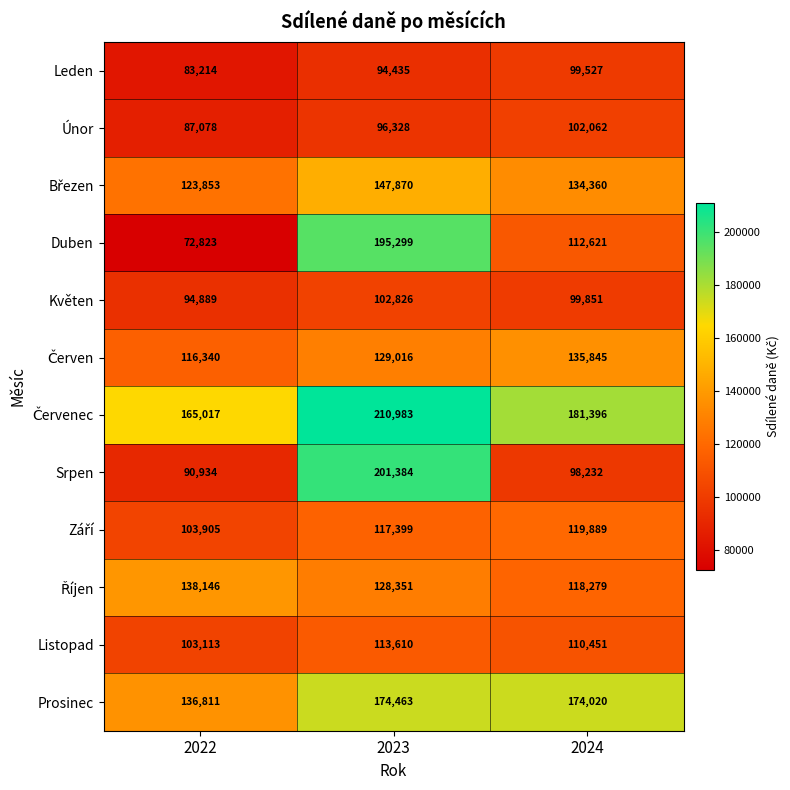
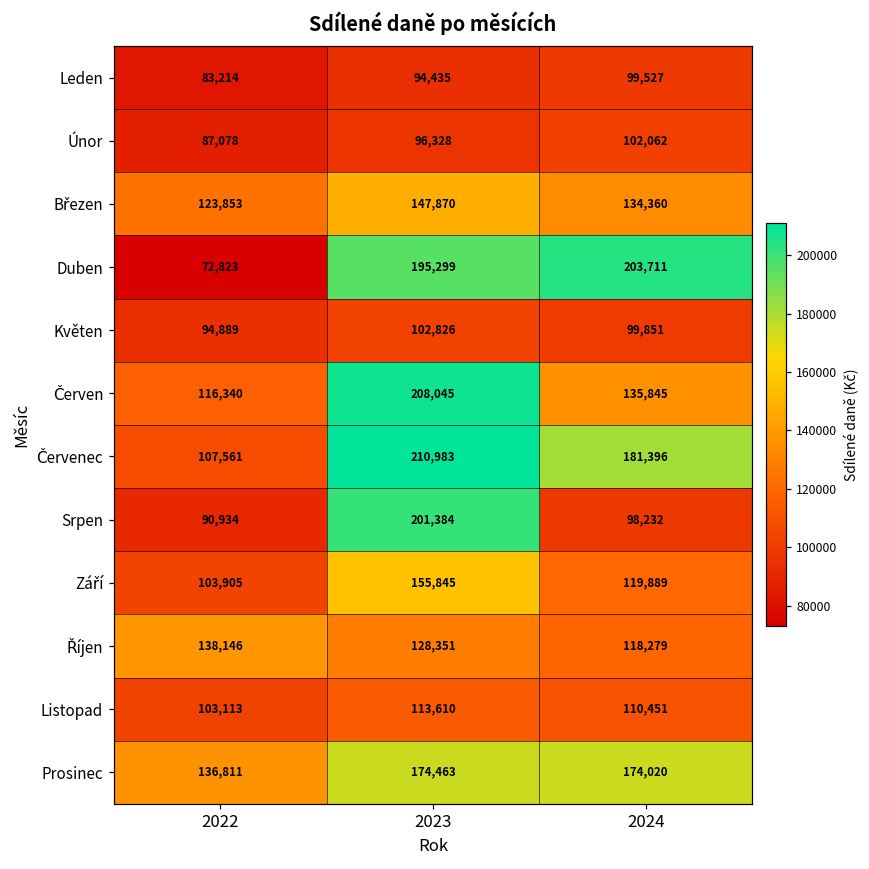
Duben, 2024: 112,621 -> 203,711
Červen, 2023: 129,016 -> 208,045
Červenec, 2022: 165,017 -> 107,561
Září, 2023: 117,399 -> 155,845
